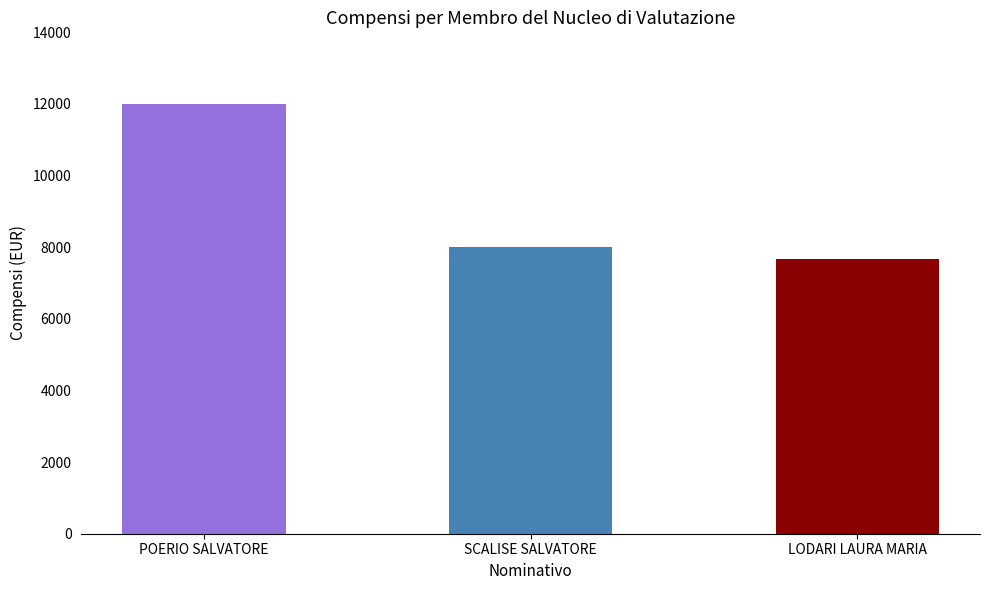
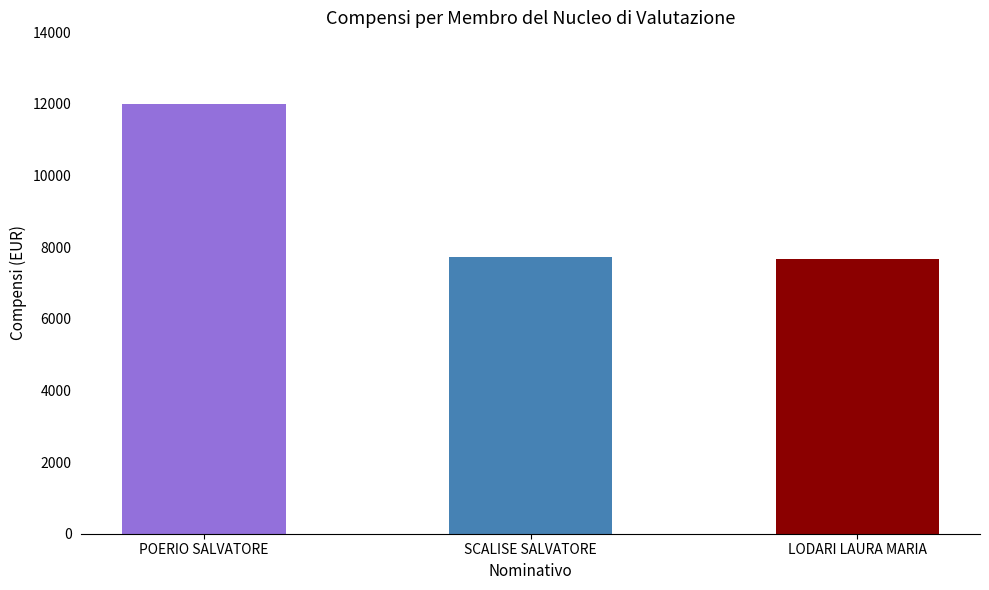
SCALISE SALVATORE: 8000 -> 7700
